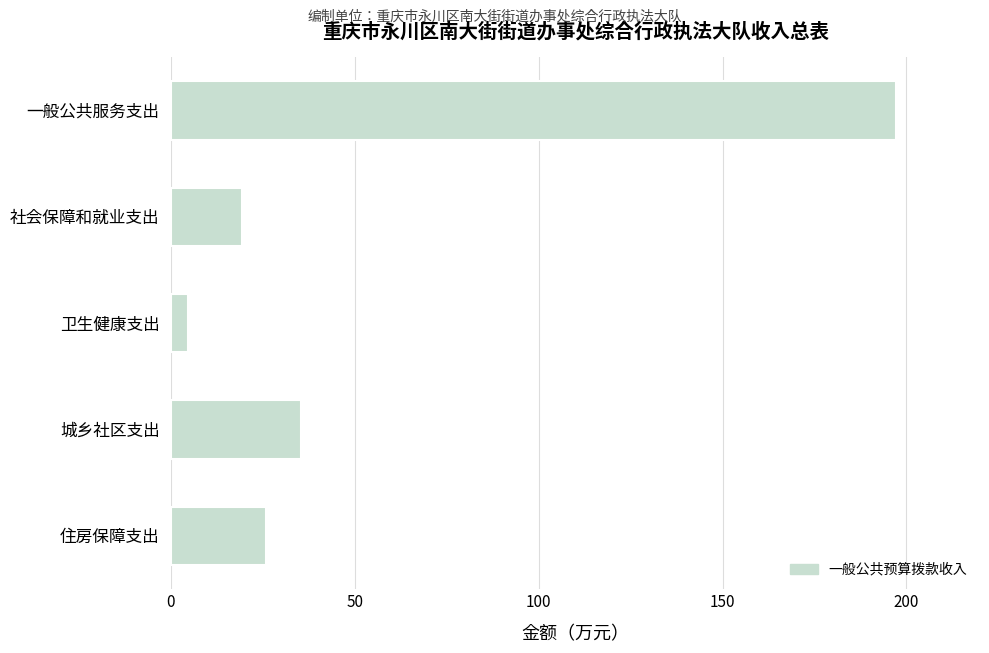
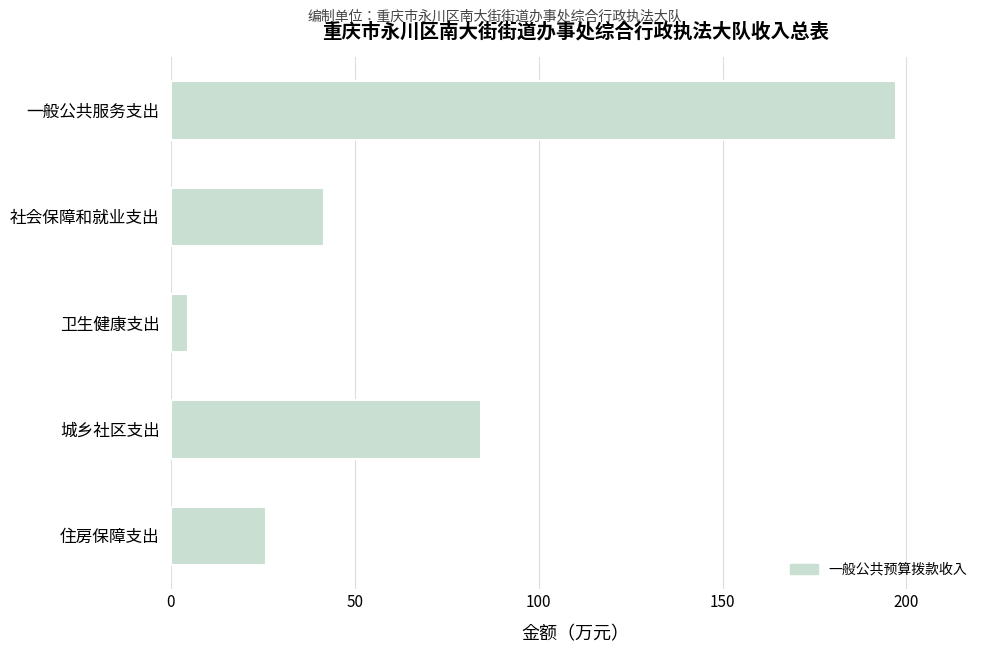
社会保障和就业支出: 19 -> 42
城乡社区支出: 35 -> 84
